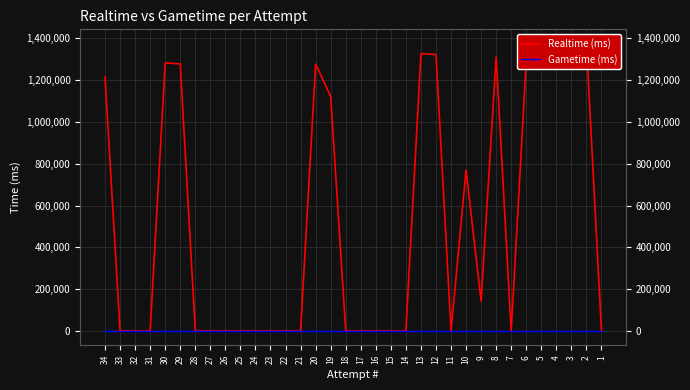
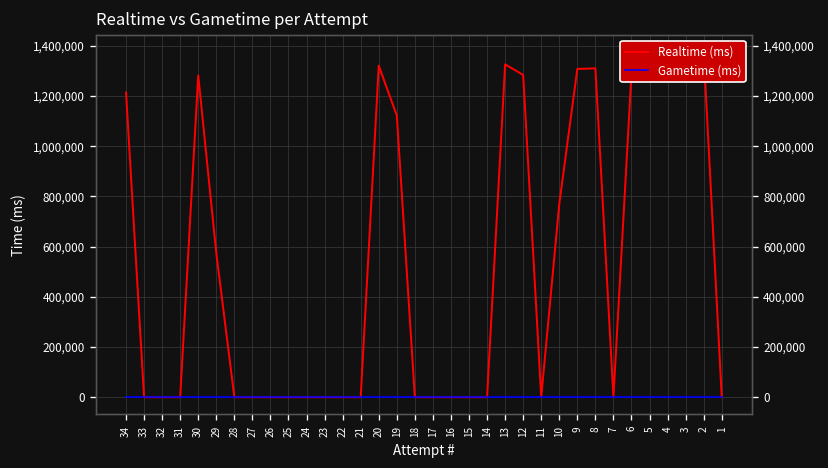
Realtime (ms), 29: 1,280,000 -> 570,000
Realtime (ms), 20: 1,280,000 -> 1,320,000
Realtime (ms), 12: 1,320,000 -> 1,280,000
Realtime (ms), 9: 140,000 -> 1,310,000
